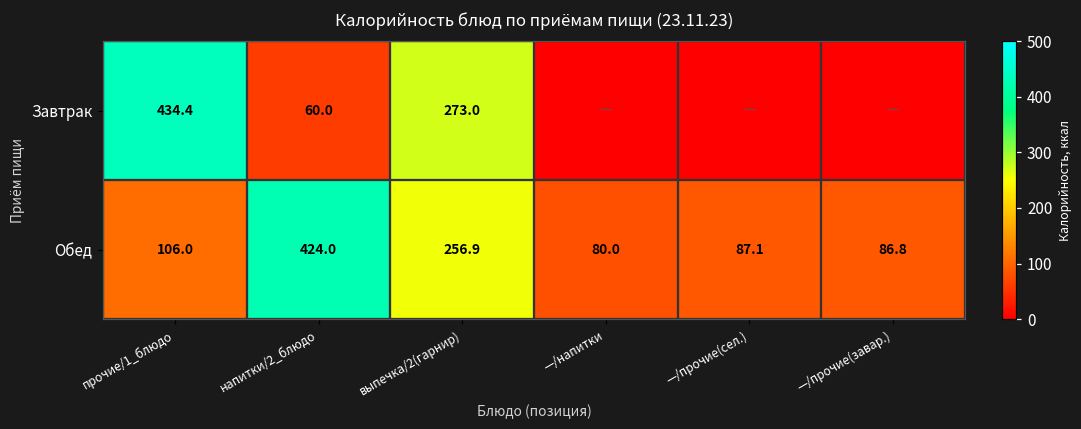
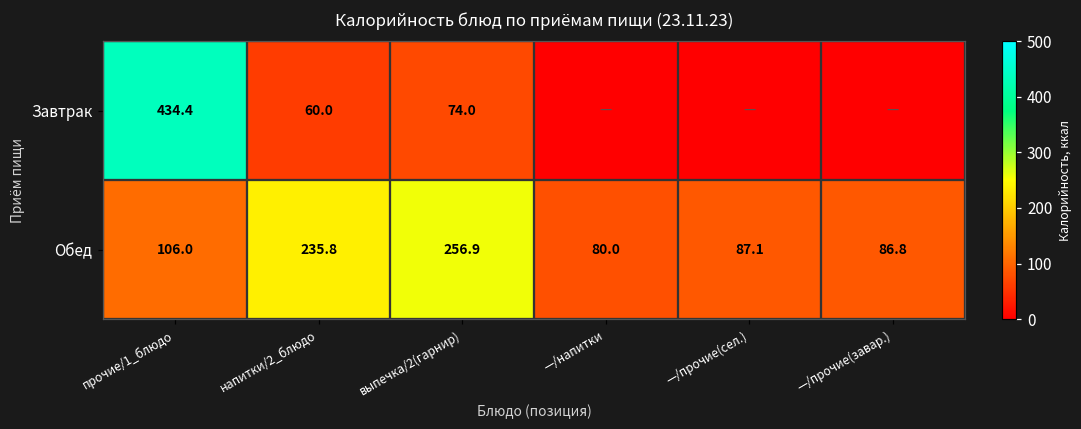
Завтрак, выпечка/2(гарнир): 273.0 -> 74.0
Обед, напитки/2_блюдо: 424.0 -> 235.8
